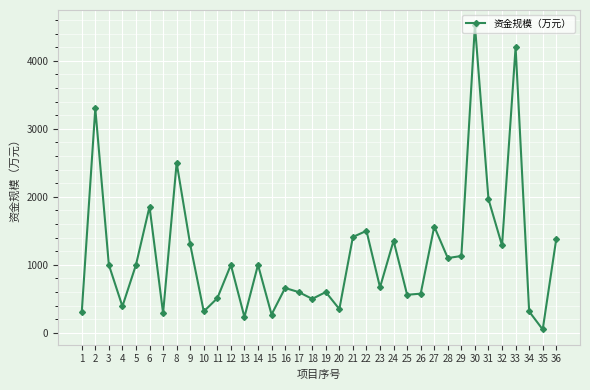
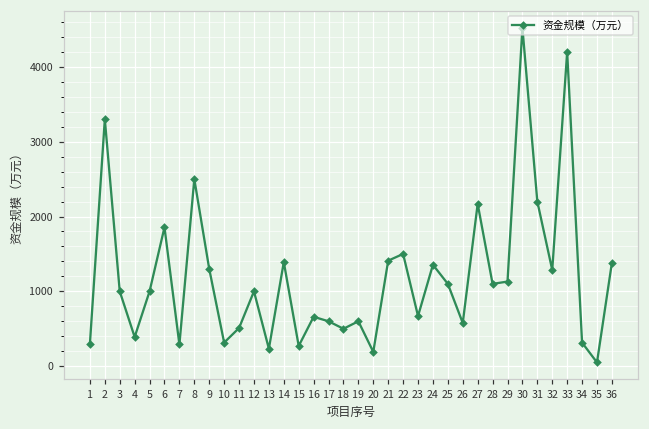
14: 1000 -> 1400
20: 400 -> 200
25: 600 -> 1100
27: 1600 -> 2200
31: 2000 -> 2200
